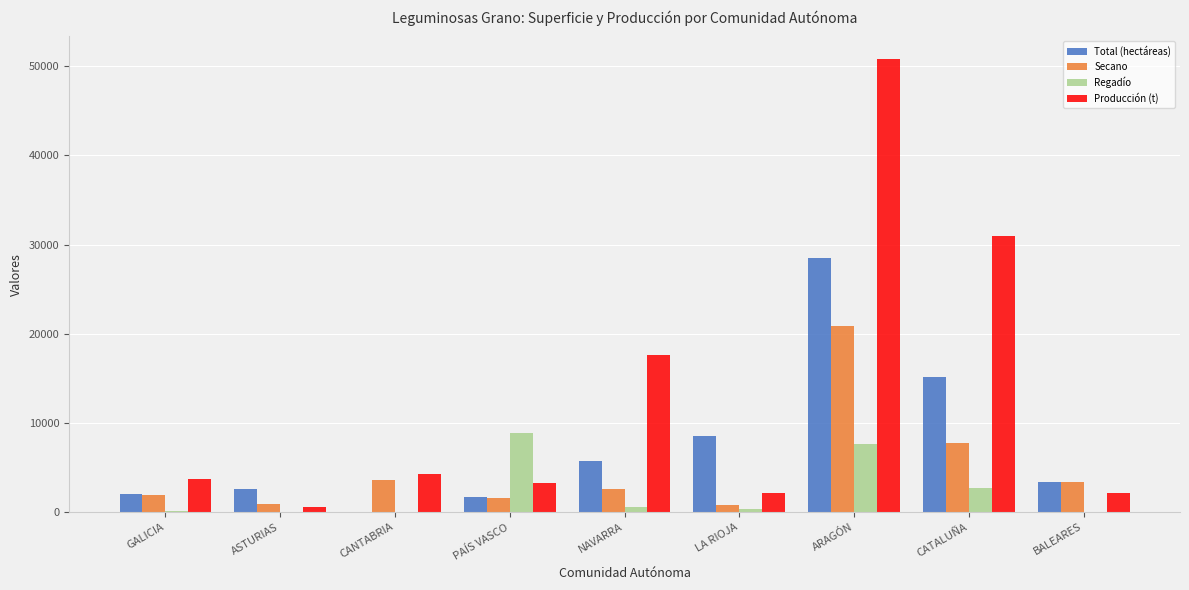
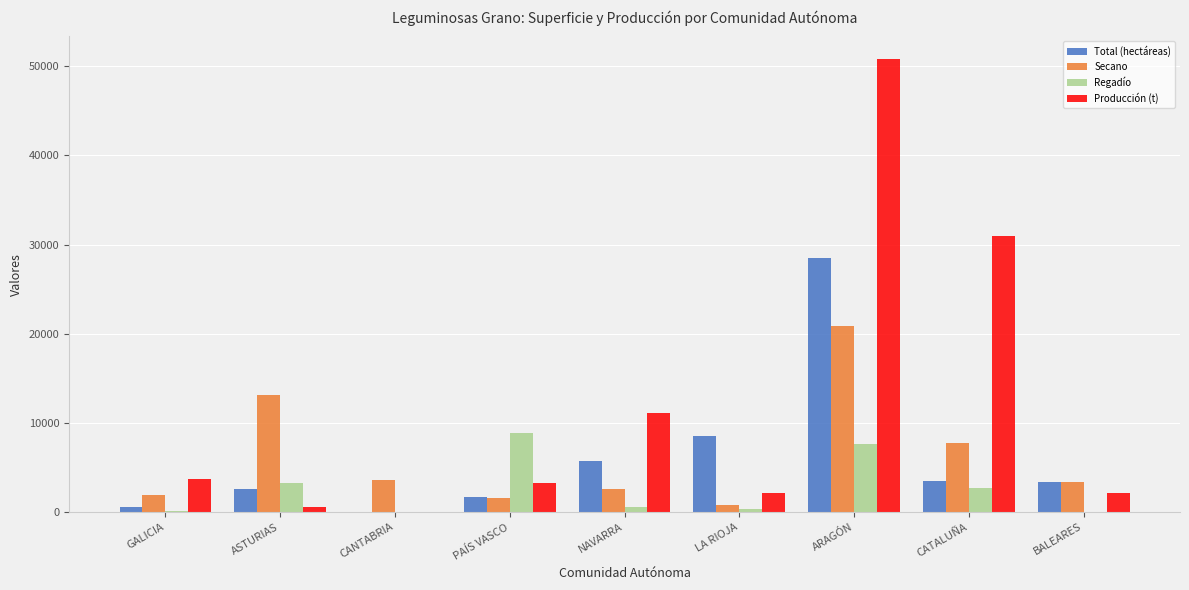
Total (hectáreas), GALICIA: 2000 -> 1000
Secano, ASTURIAS: 1000 -> 13000
Regadío, ASTURIAS: 0 -> 3000
Producción (t), CANTABRIA: 4000 -> 0
Producción (t), NAVARRA: 18000 -> 11000
Total (hectáreas), CATALUÑA: 15000 -> 3000
